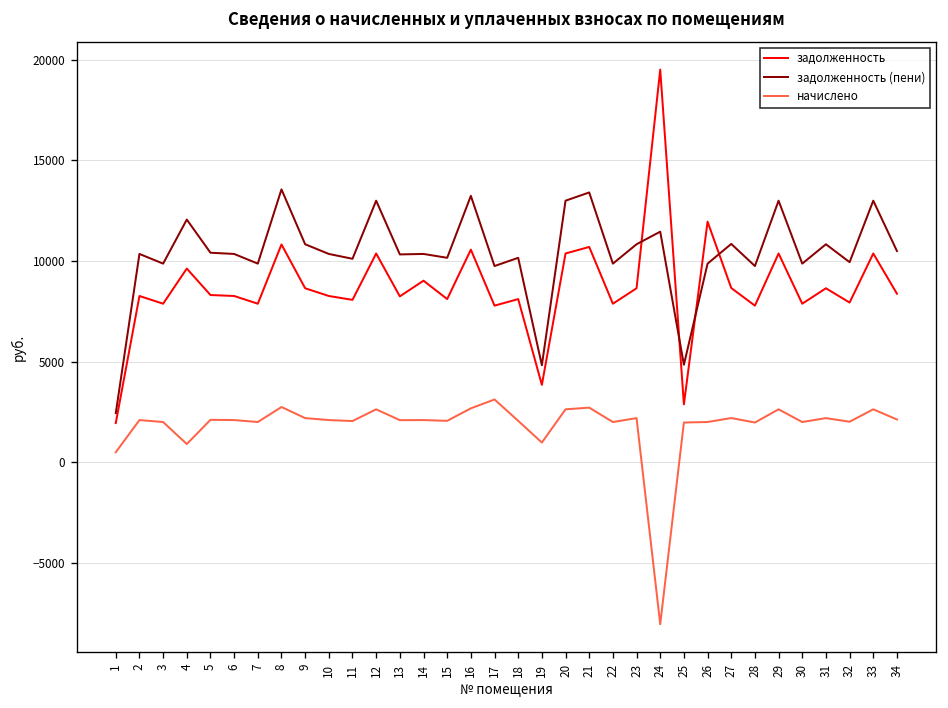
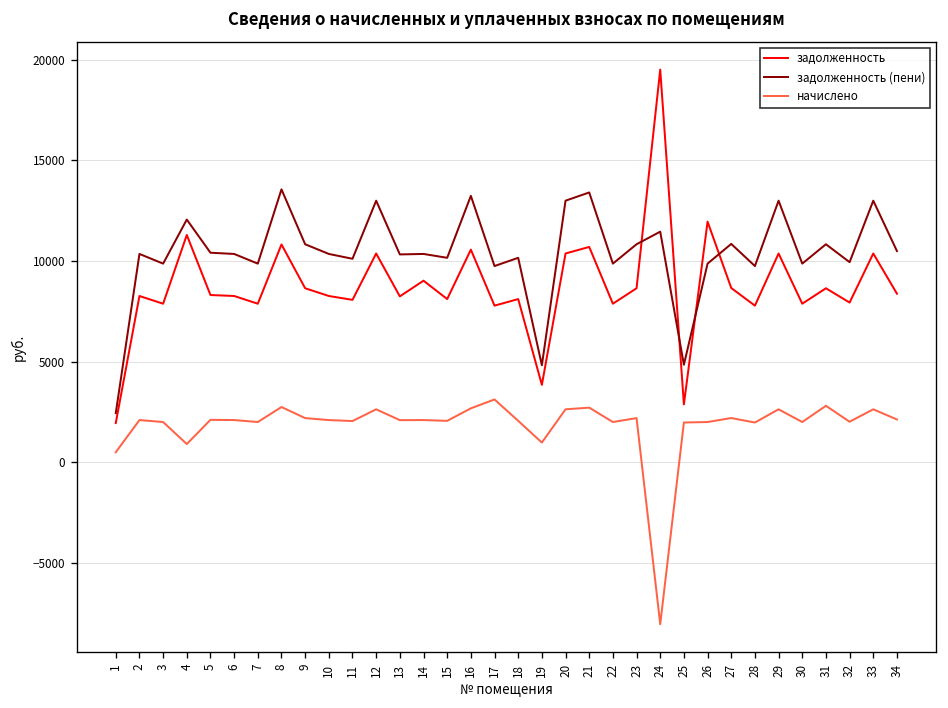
задолженность, 4: 9600 -> 11300
начислено, 31: 2200 -> 2800
